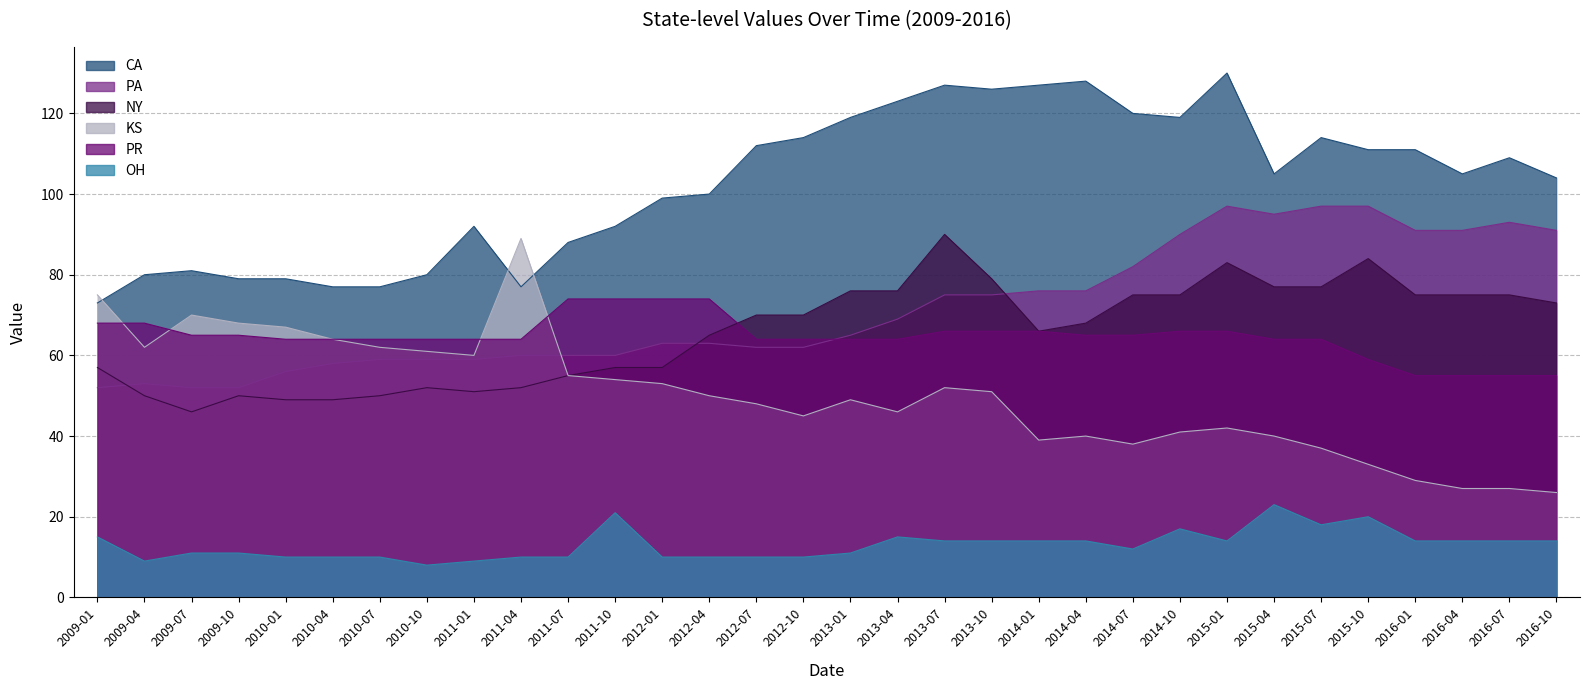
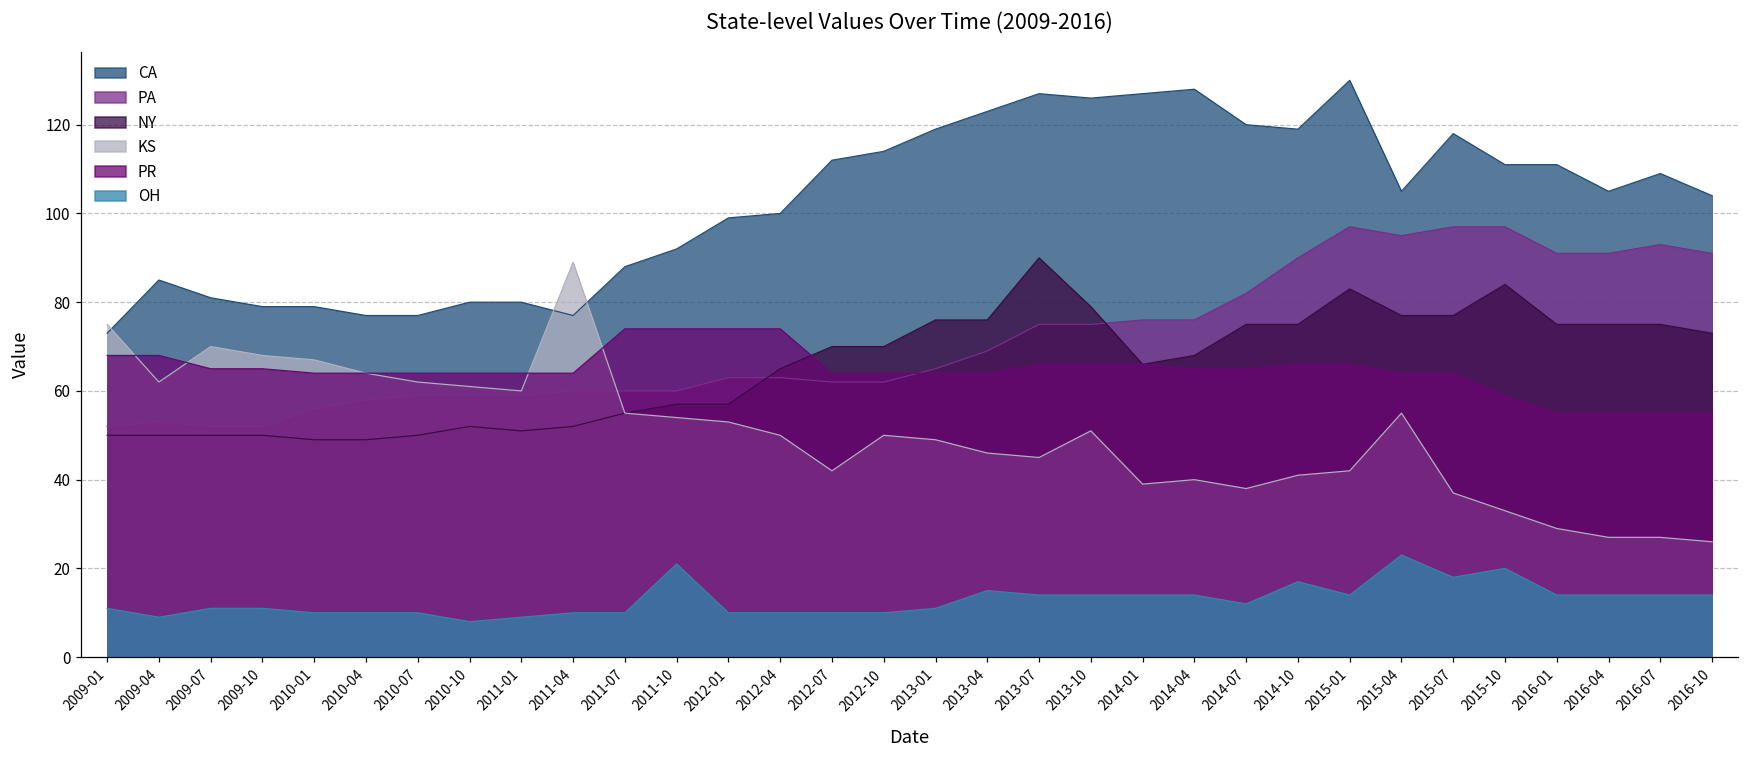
NY, 2009-01: 57 -> 50
OH, 2009-01: 15 -> 11
CA, 2009-04: 80 -> 85
NY, 2009-07: 46 -> 50
CA, 2011-01: 92 -> 80
KS, 2012-07: 48 -> 42
KS, 2012-10: 45 -> 50
KS, 2013-07: 52 -> 45
KS, 2015-04: 40 -> 55
CA, 2015-07: 114 -> 118
